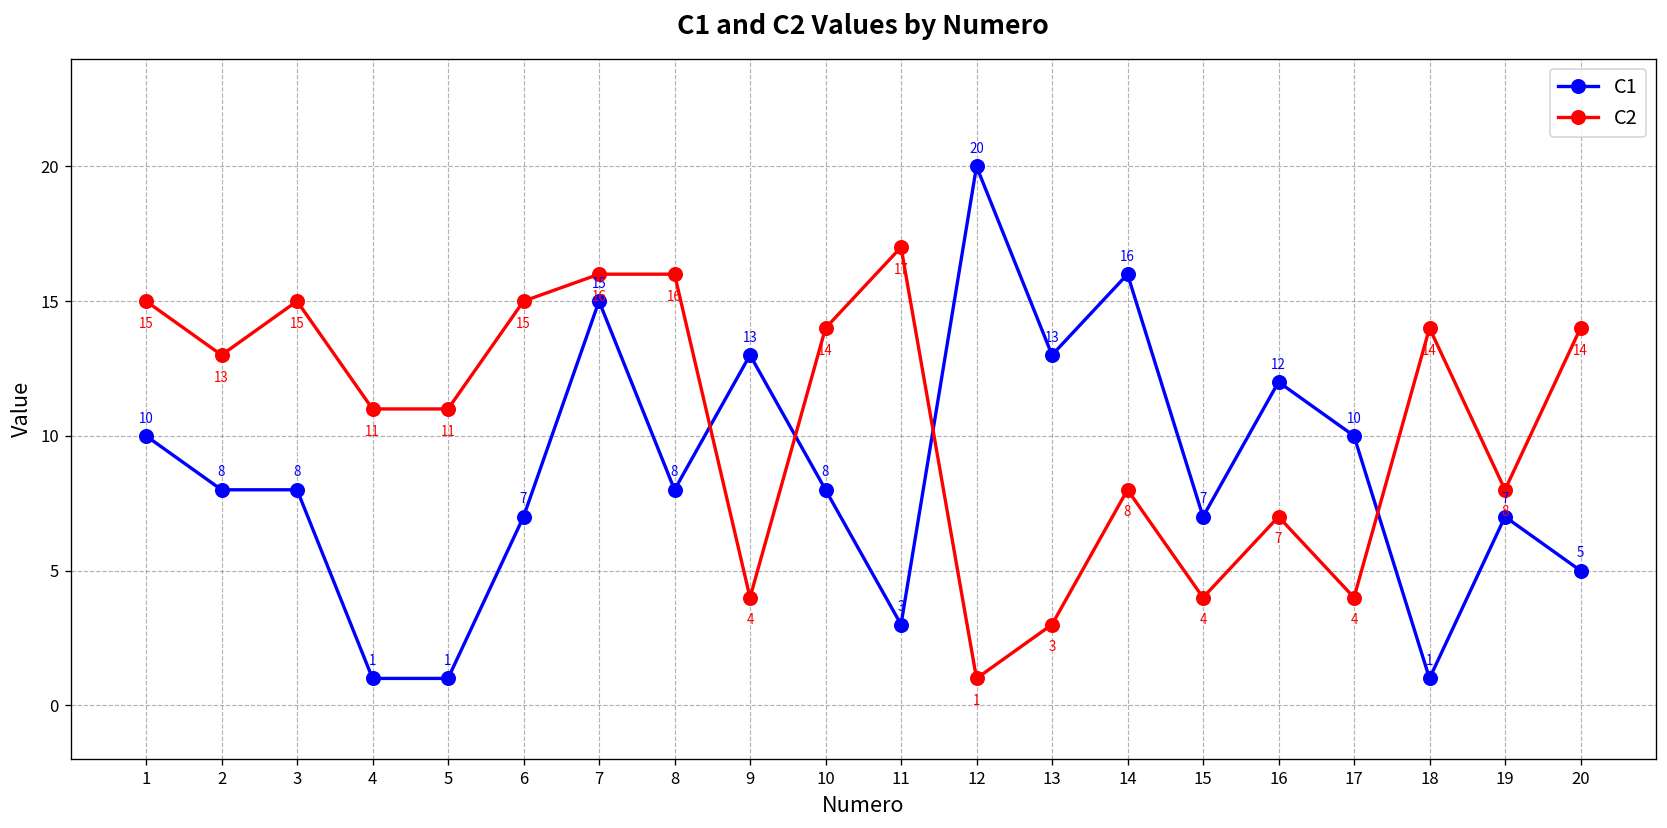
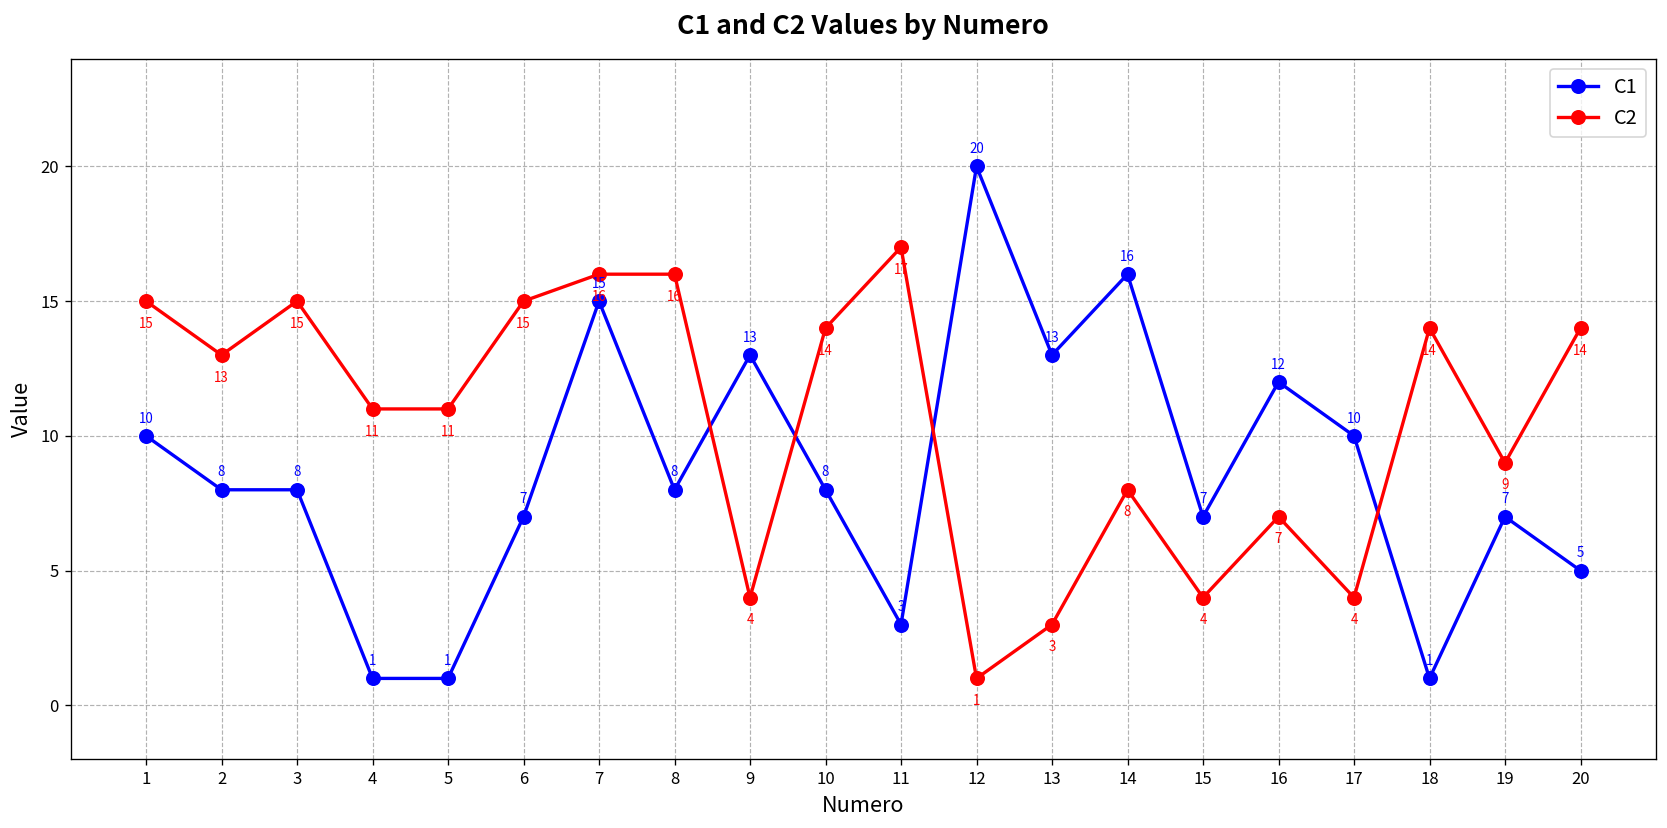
C2, 19: 8 -> 9
